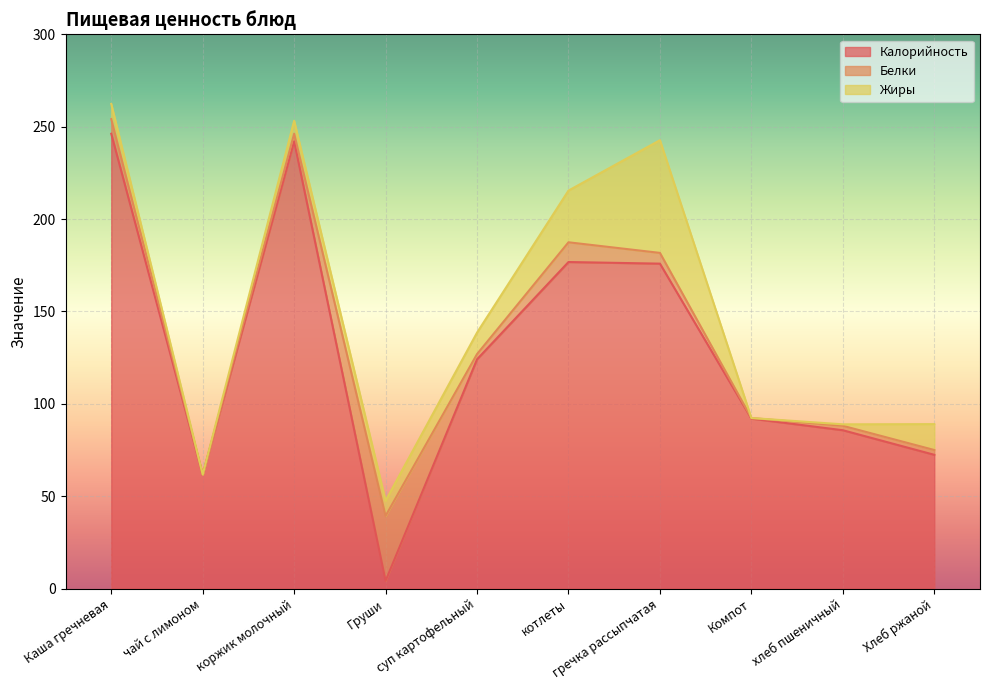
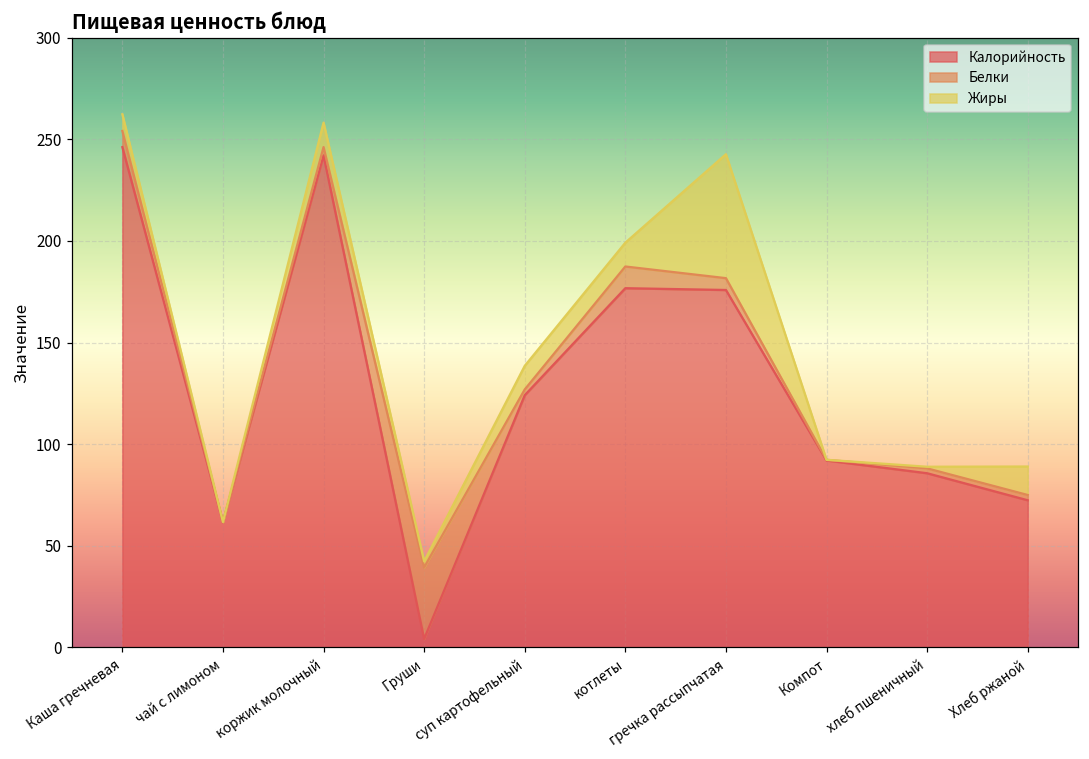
Жиры, коржик молочный: 7 -> 12
Жиры, Груши: 8 -> 3
Жиры, котлеты: 28 -> 12
